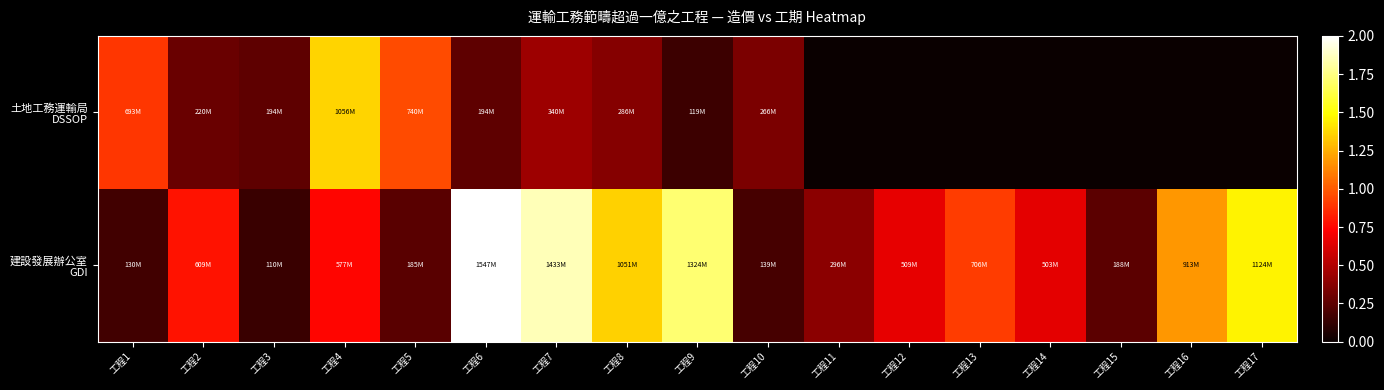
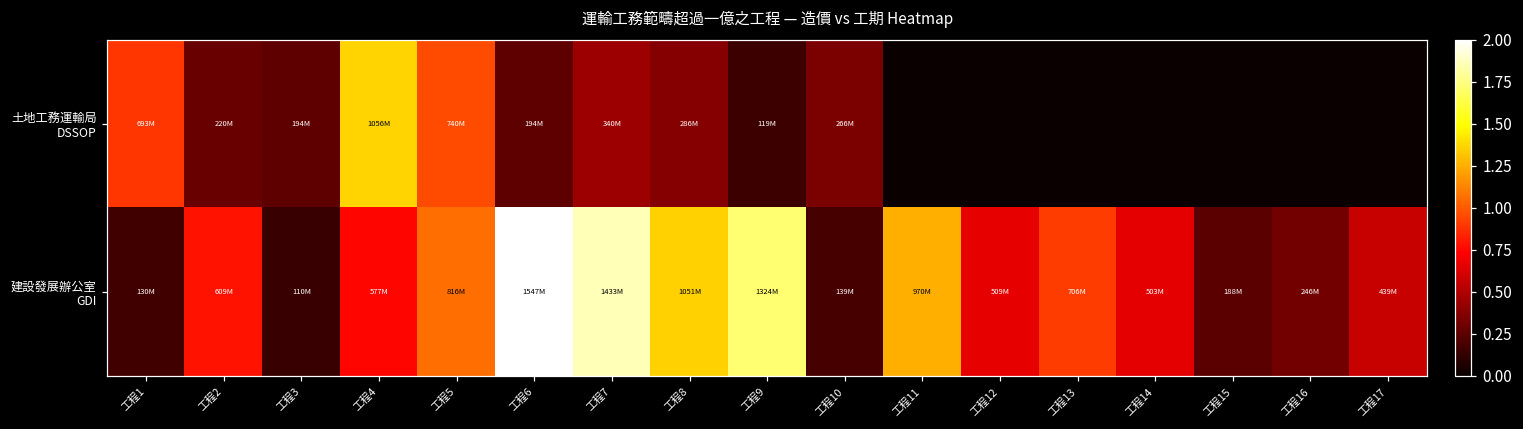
建設發展辦公室 GDI, 工程5: 185M -> 816M
建設發展辦公室 GDI, 工程11: 296M -> 970M
建設發展辦公室 GDI, 工程16: 913M -> 246M
建設發展辦公室 GDI, 工程17: 1124M -> 439M
